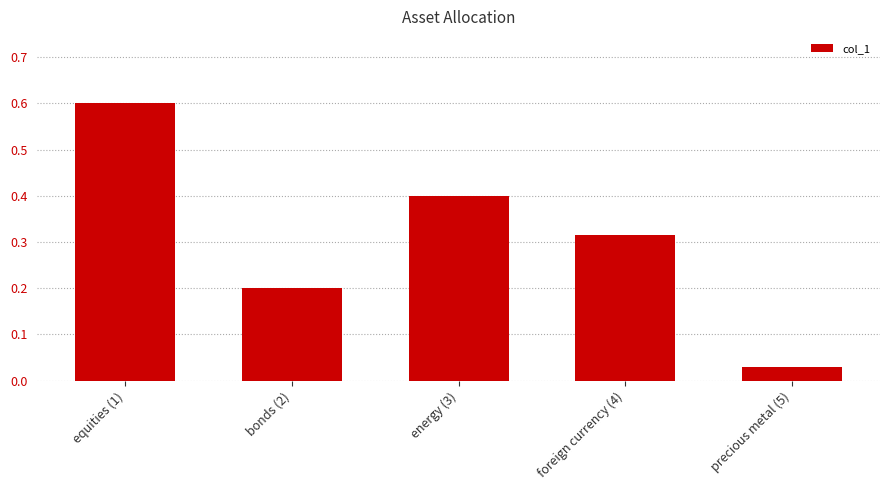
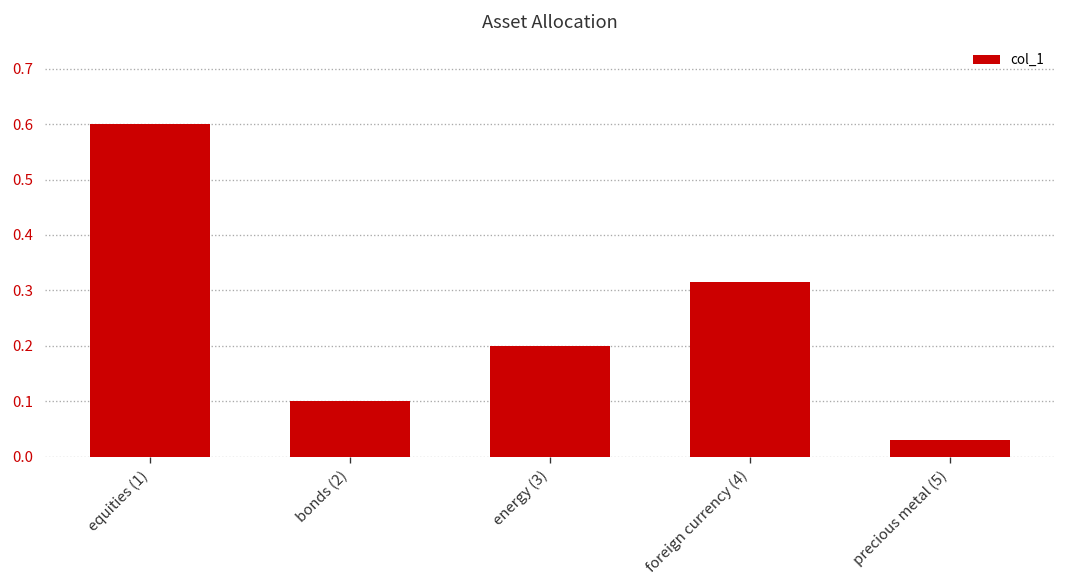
bonds (2): 0.2 -> 0.1
energy (3): 0.4 -> 0.2
